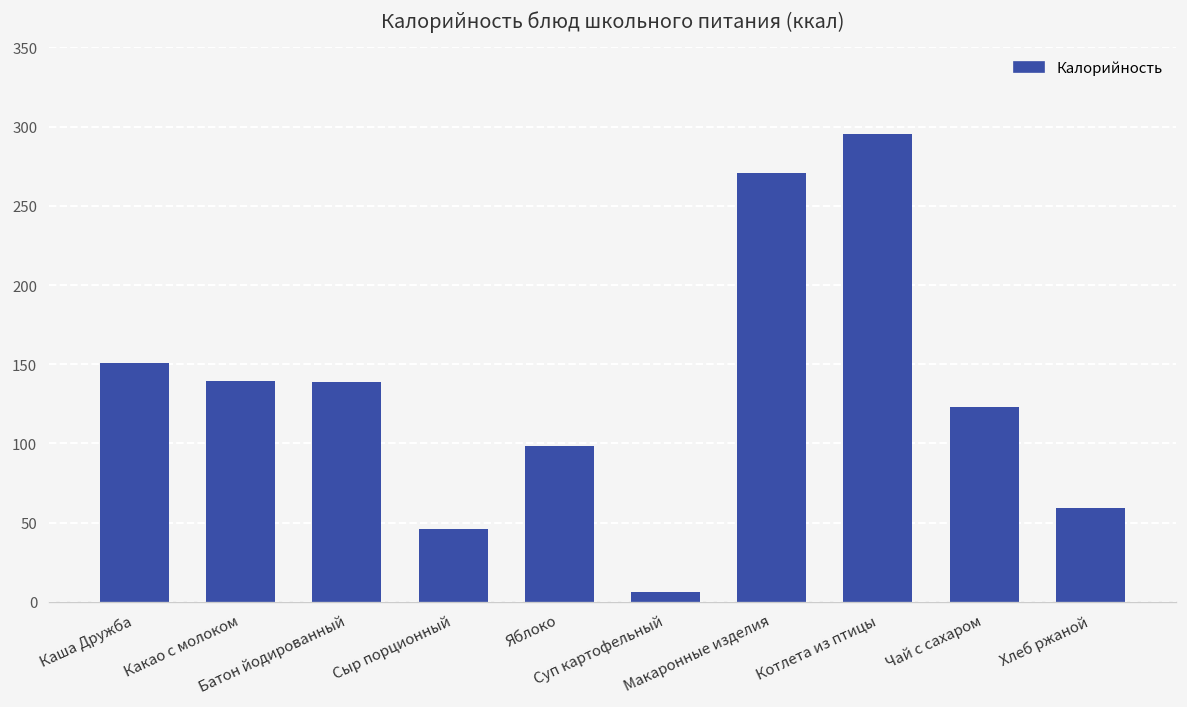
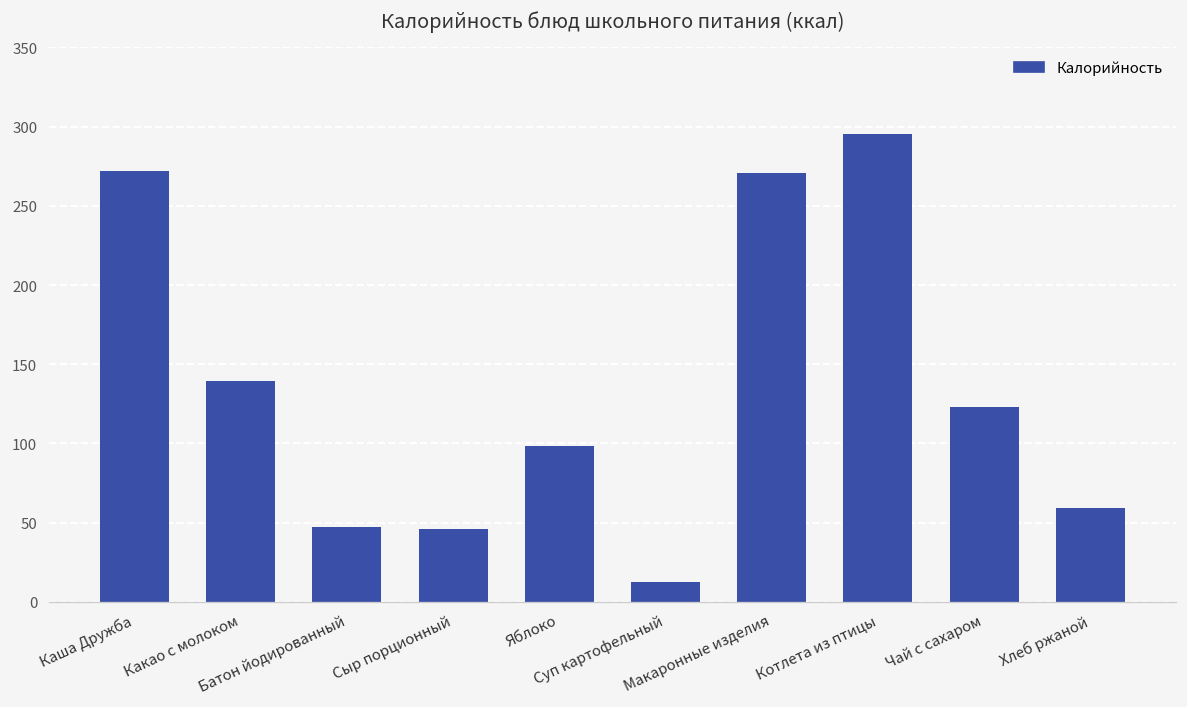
Каша Дружба: 151 -> 272
Батон йодированный: 139 -> 47
Суп картофельный: 6 -> 13
